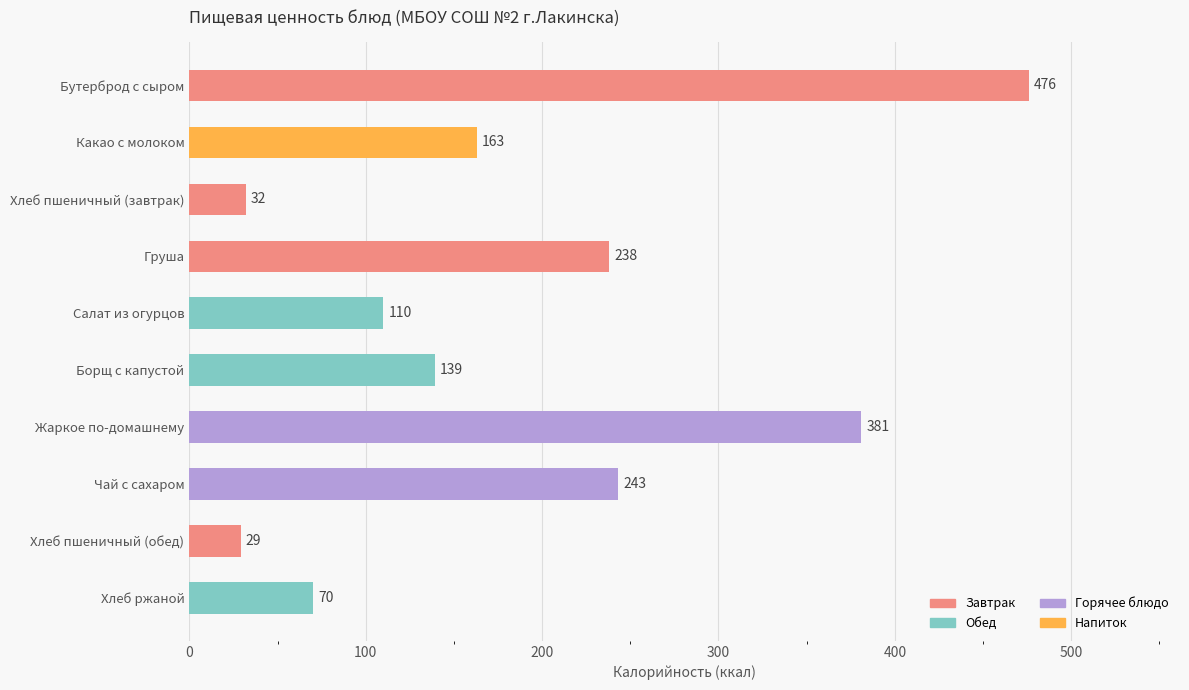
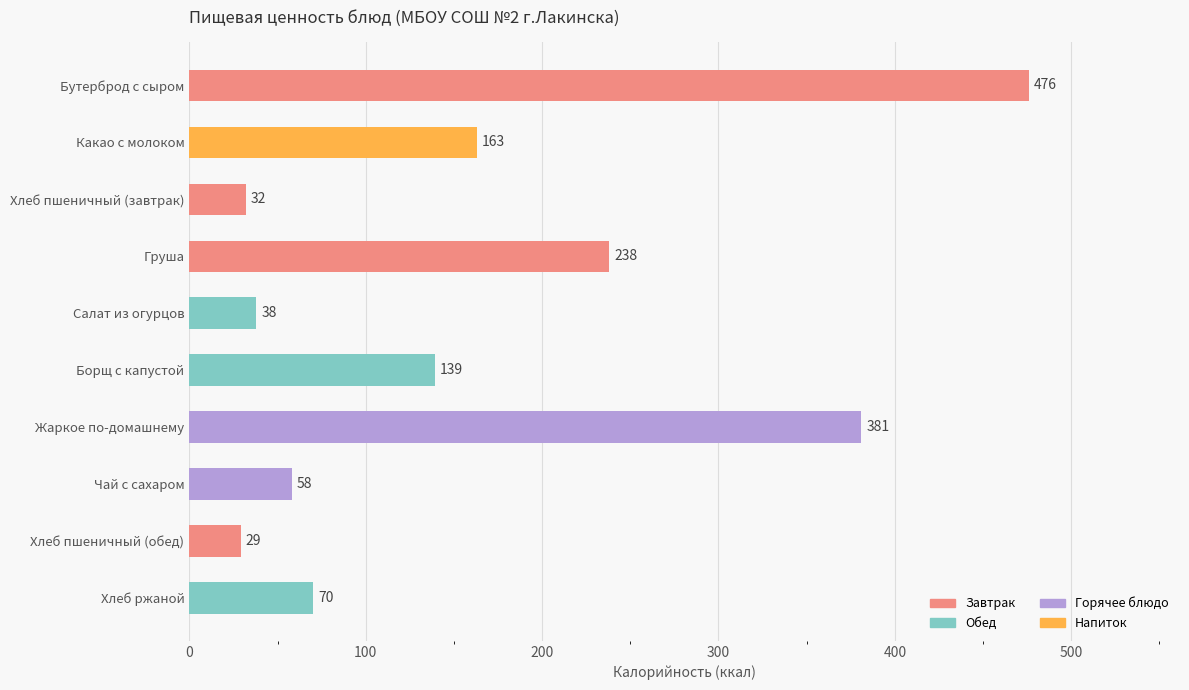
Салат из огурцов: 110 -> 38
Чай с сахаром: 243 -> 58
